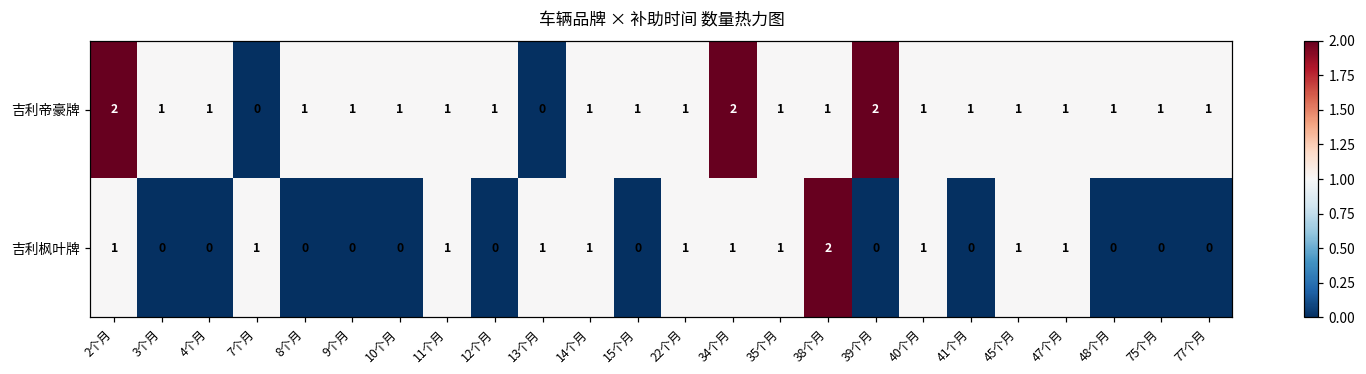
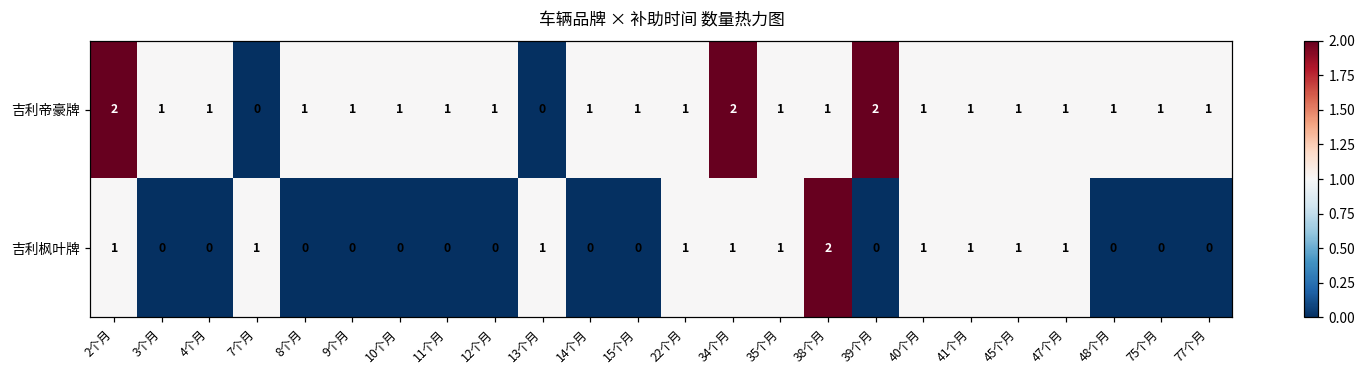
吉利枫叶牌, 11个月: 1 -> 0
吉利枫叶牌, 14个月: 1 -> 0
吉利枫叶牌, 41个月: 0 -> 1
